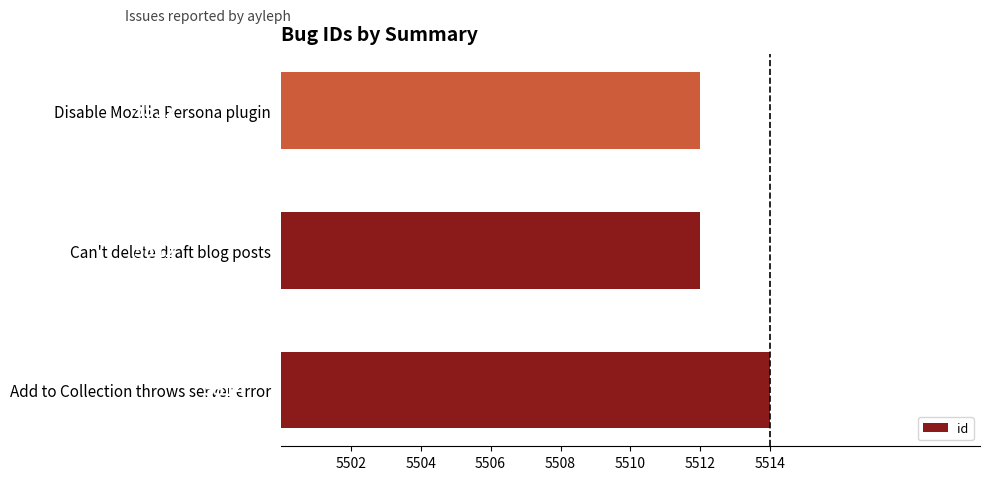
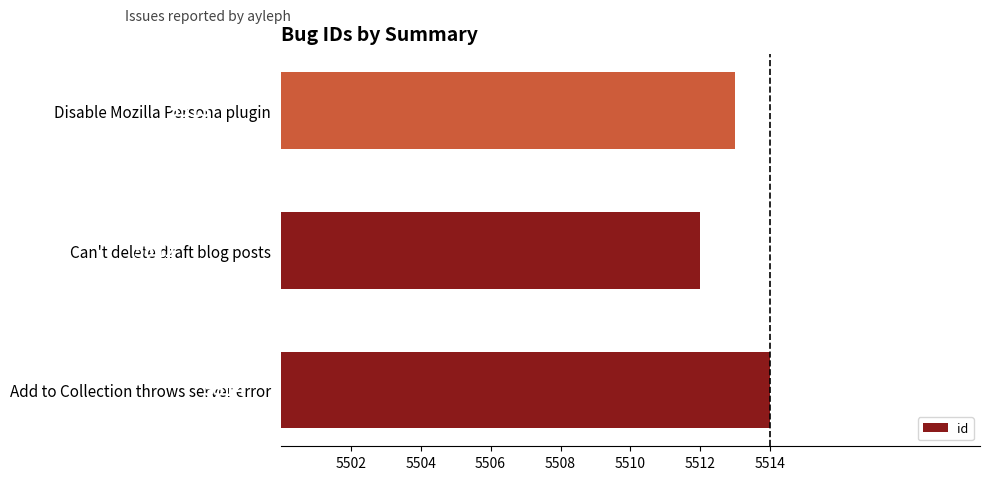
Disable Mozilla Persona plugin: 5512 -> 5513
